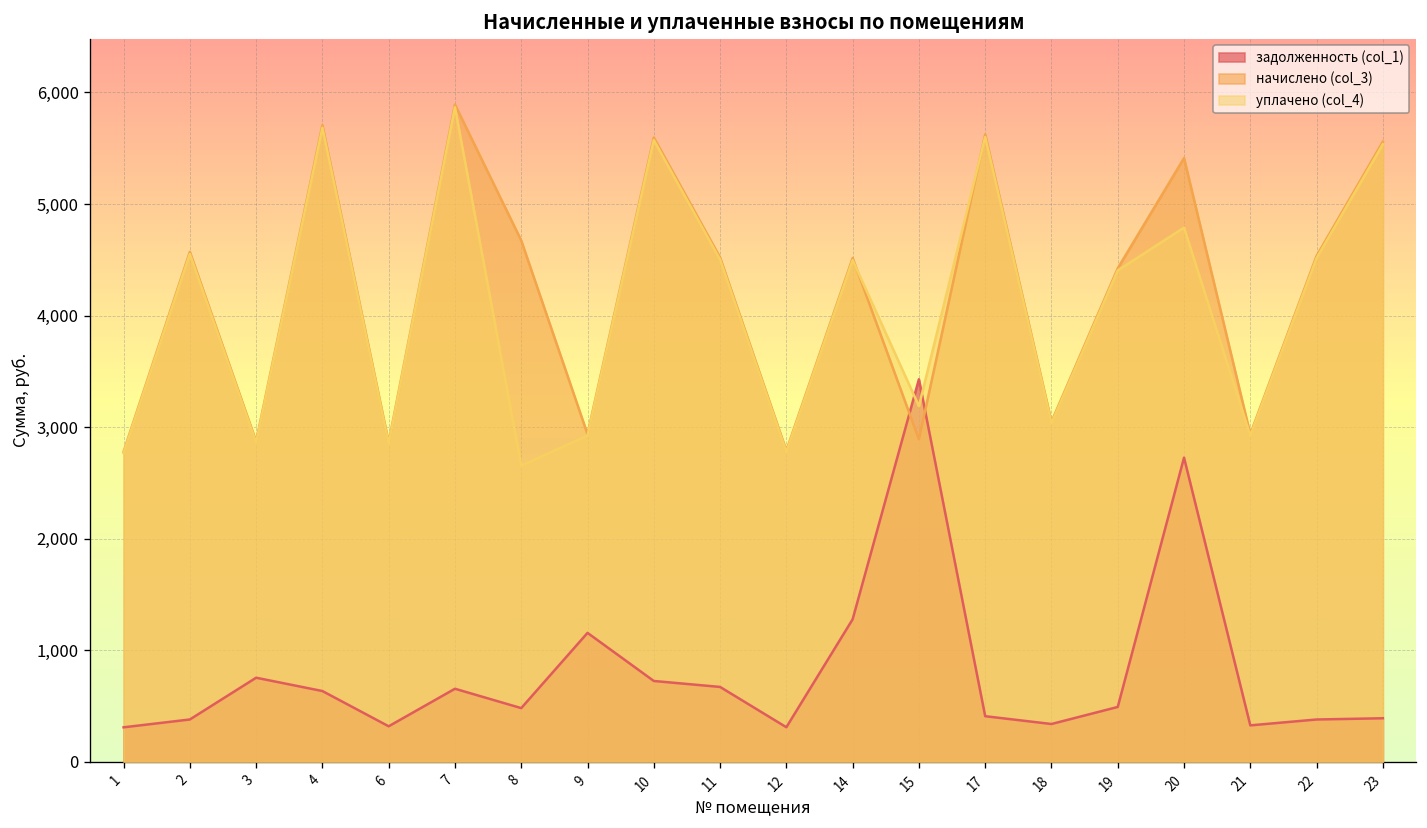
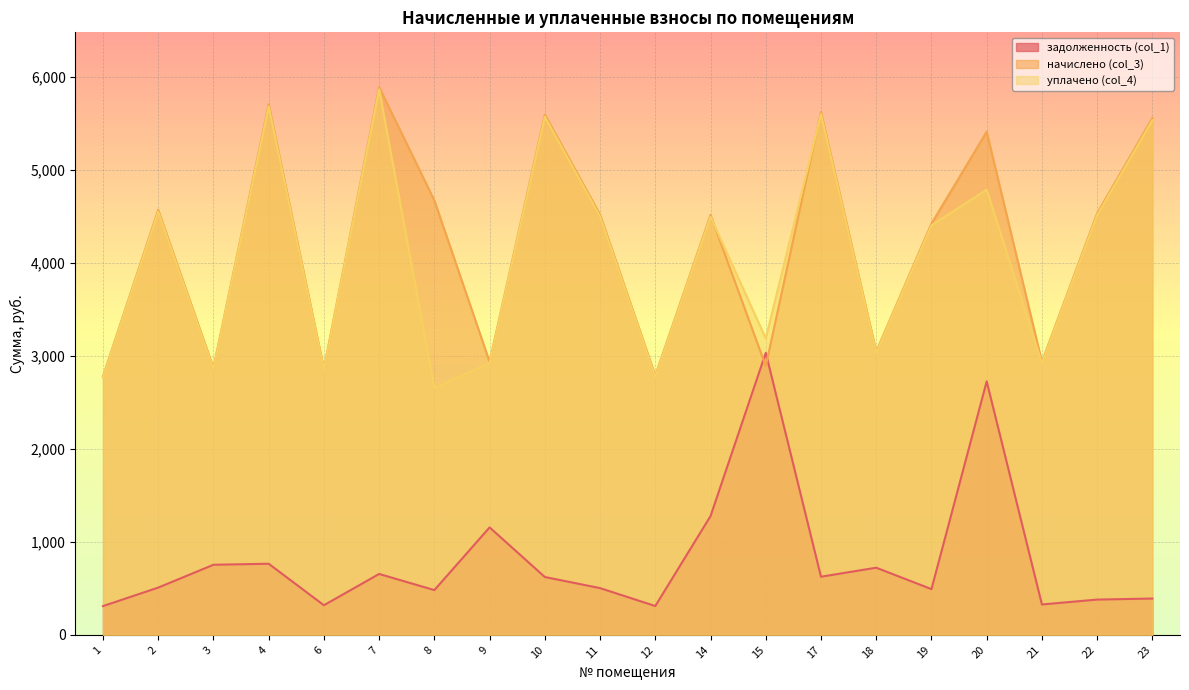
задолженность (col_1), 2: 400 -> 500
задолженность (col_1), 4: 600 -> 800
задолженность (col_1), 10: 700 -> 600
задолженность (col_1), 11: 700 -> 500
задолженность (col_1), 15: 3,400 -> 3,000
задолженность (col_1), 17: 400 -> 600
задолженность (col_1), 18: 300 -> 700
